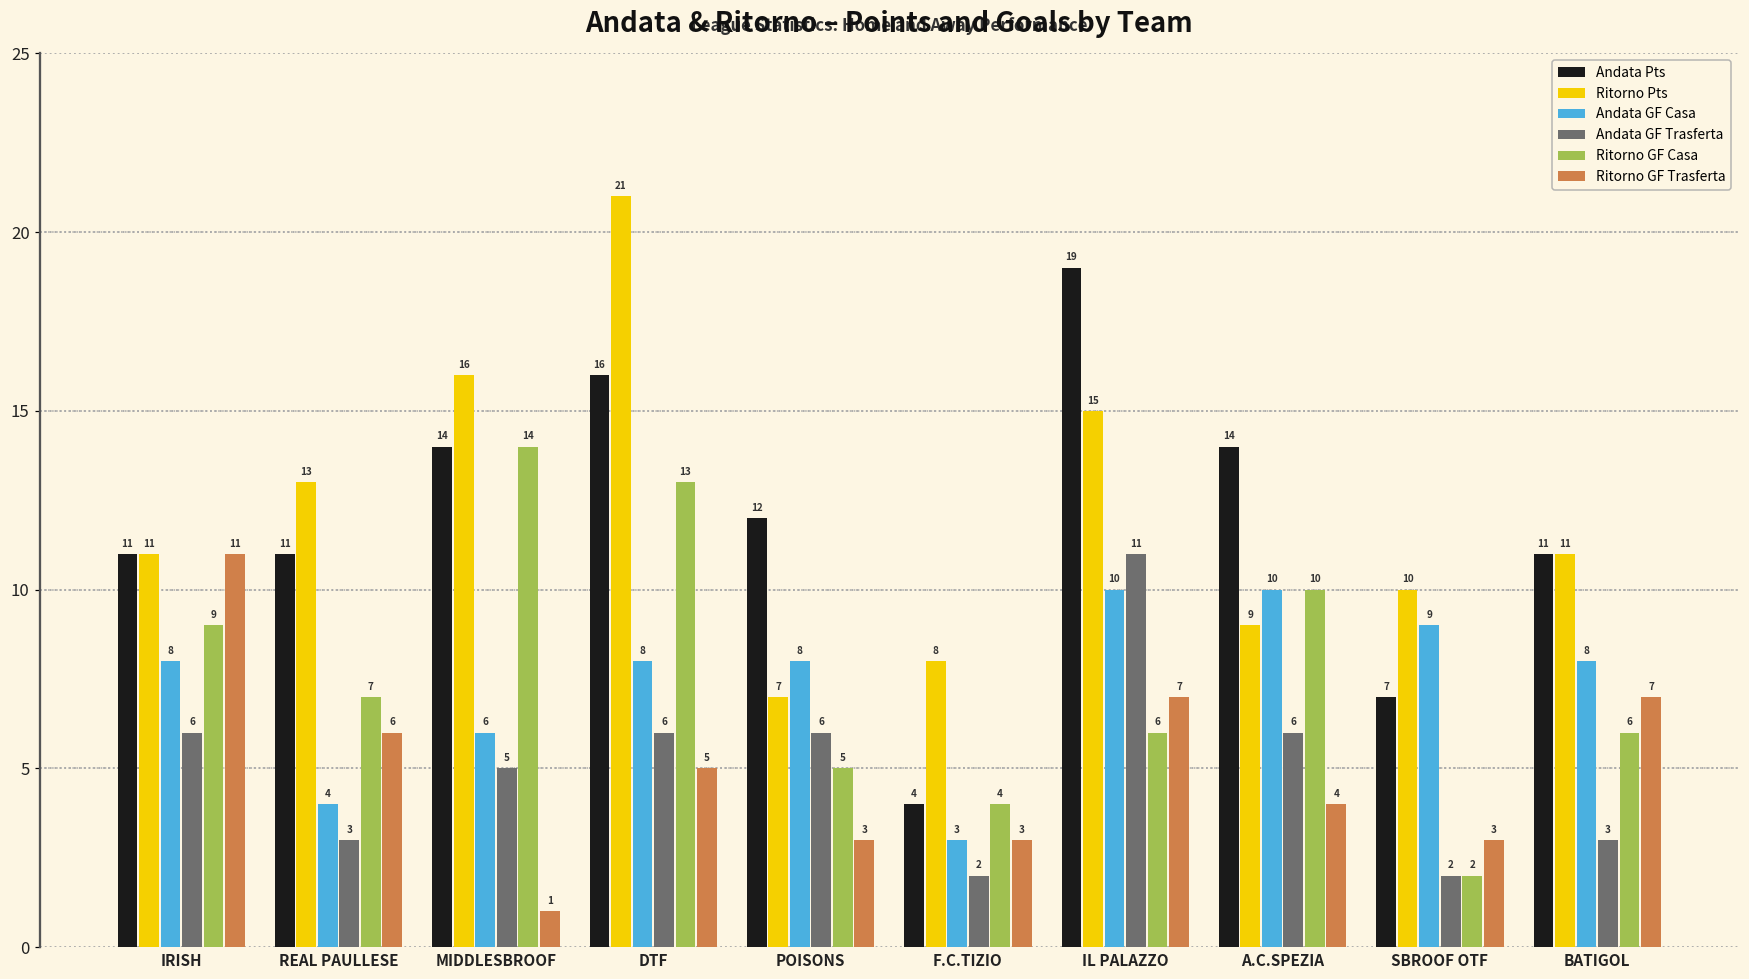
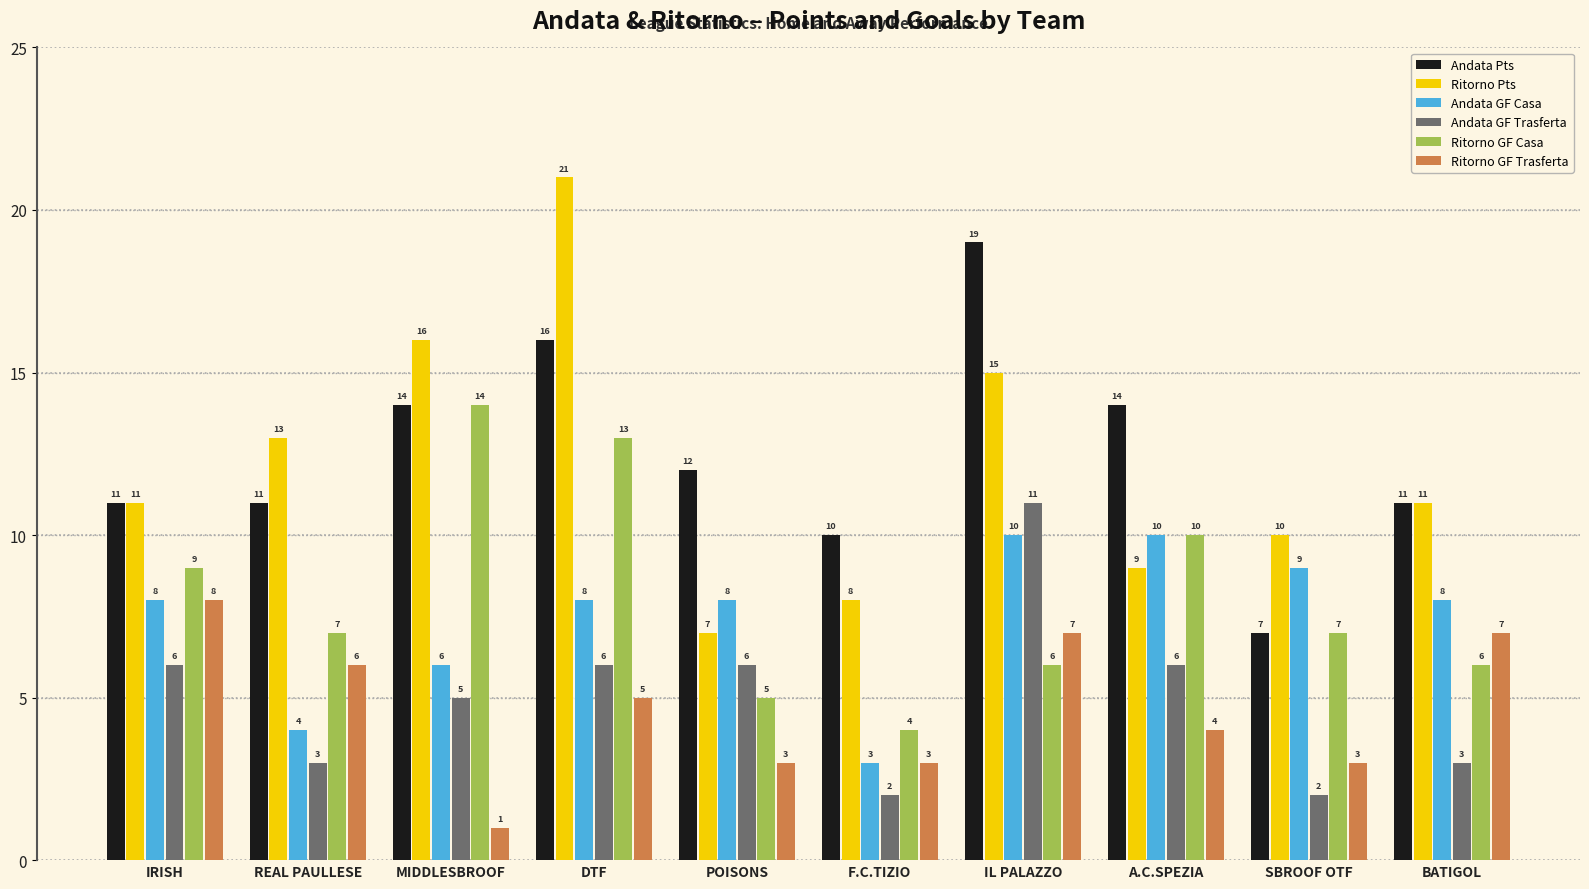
Ritorno GF Trasferta, IRISH: 11 -> 8
Andata Pts, F.C.TIZIO: 4 -> 10
Ritorno GF Casa, SBROOF OTF: 2 -> 7
